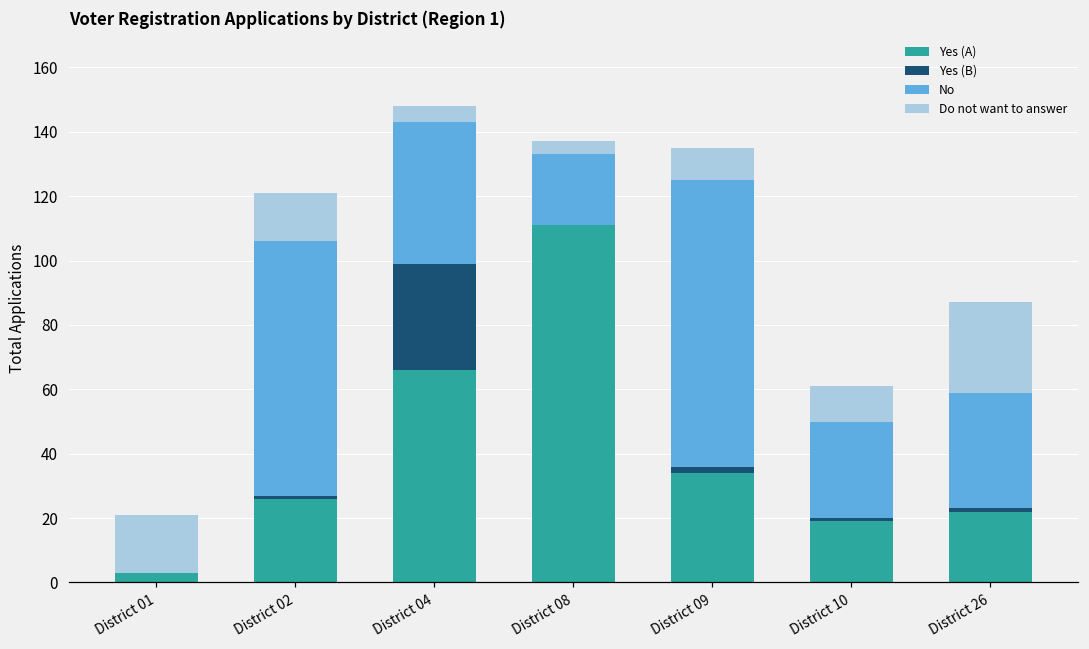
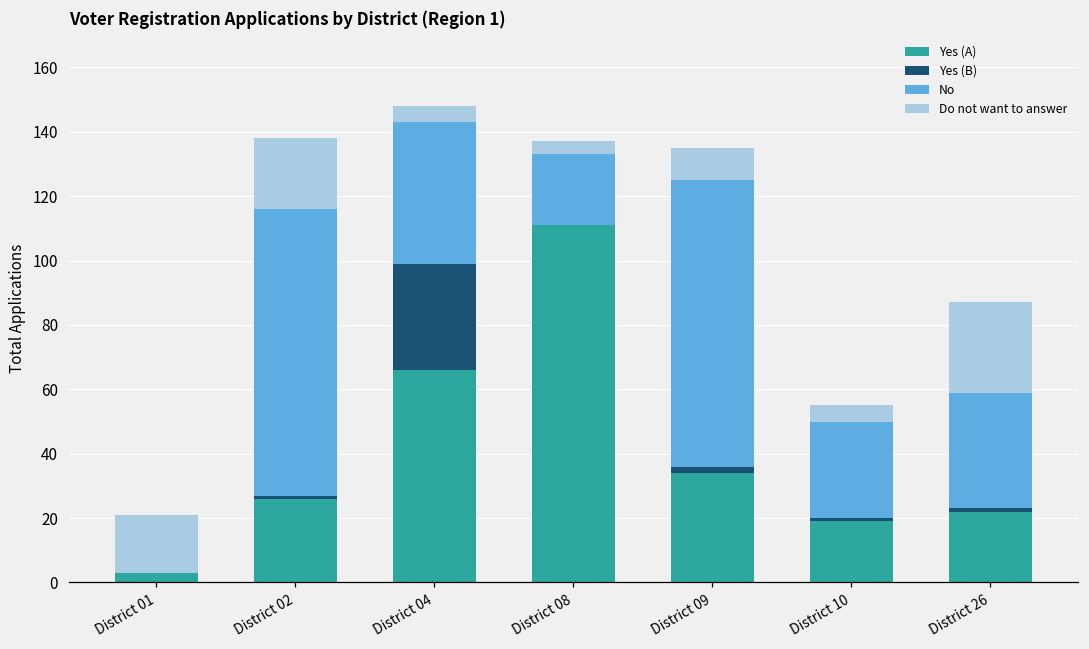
No, District 02: 79 -> 89
Do not want to answer, District 02: 15 -> 22
Do not want to answer, District 10: 11 -> 5
